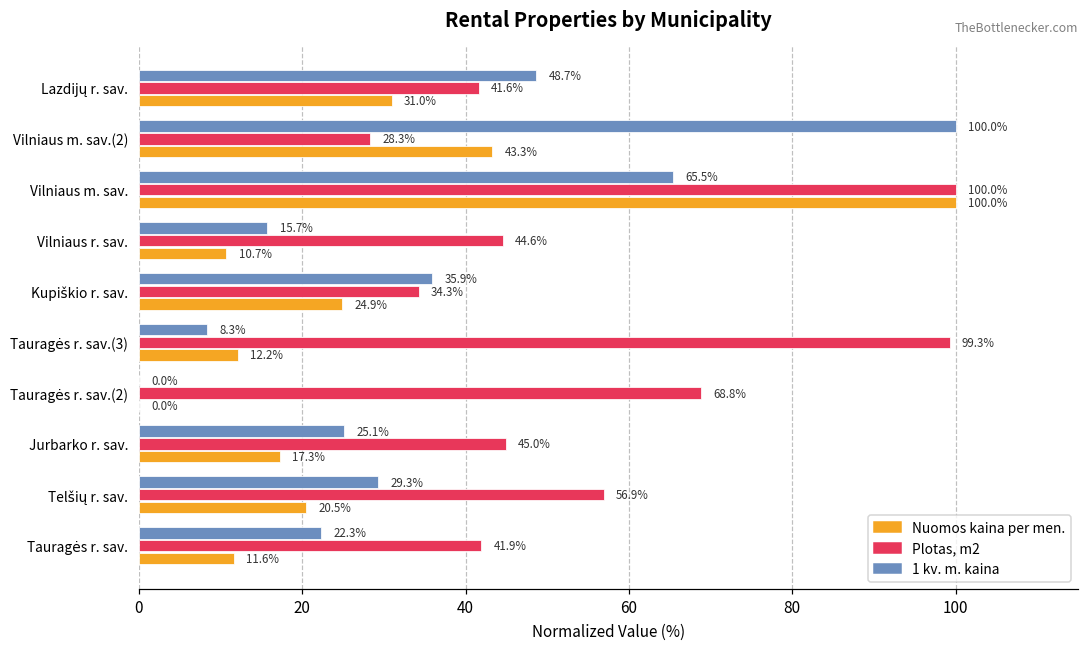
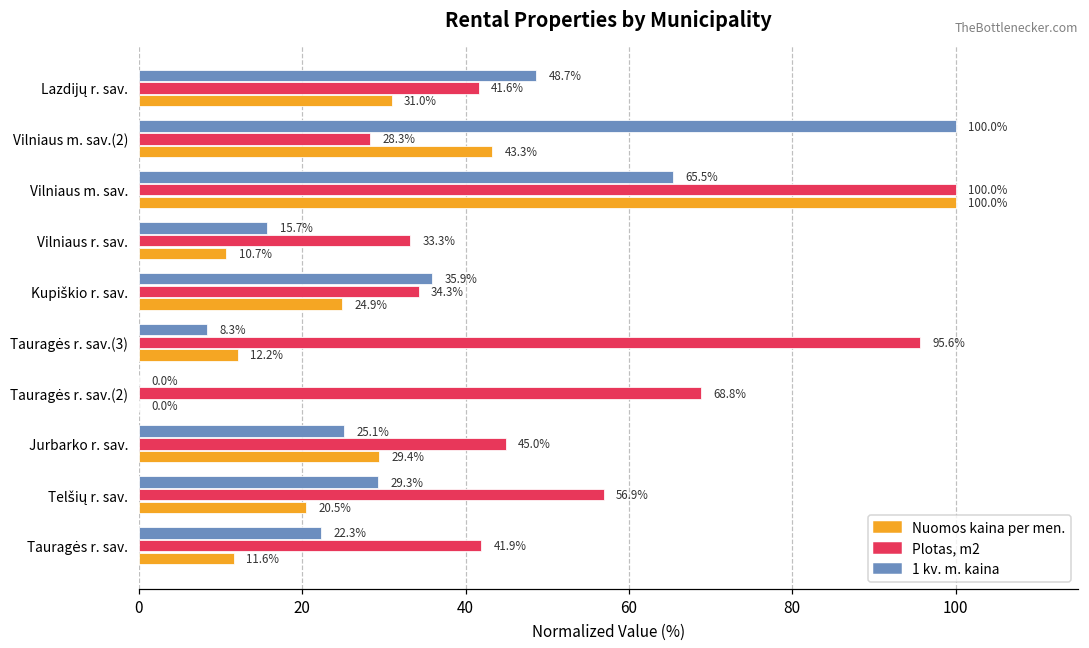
Plotas, m2, Vilniaus r. sav.: 44.6% -> 33.3%
Plotas, m2, Tauragės r. sav.(3): 99.3% -> 95.6%
Nuomos kaina per men., Jurbarko r. sav.: 17.3% -> 29.4%
